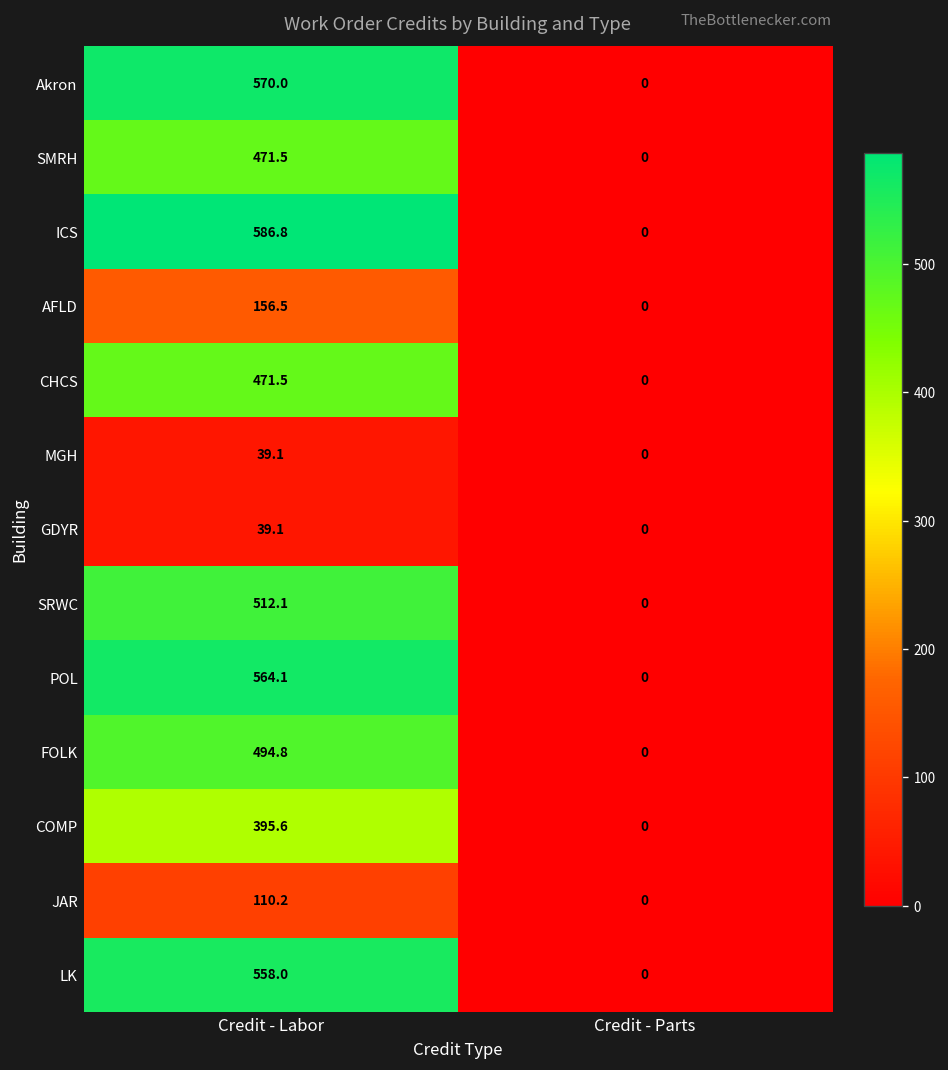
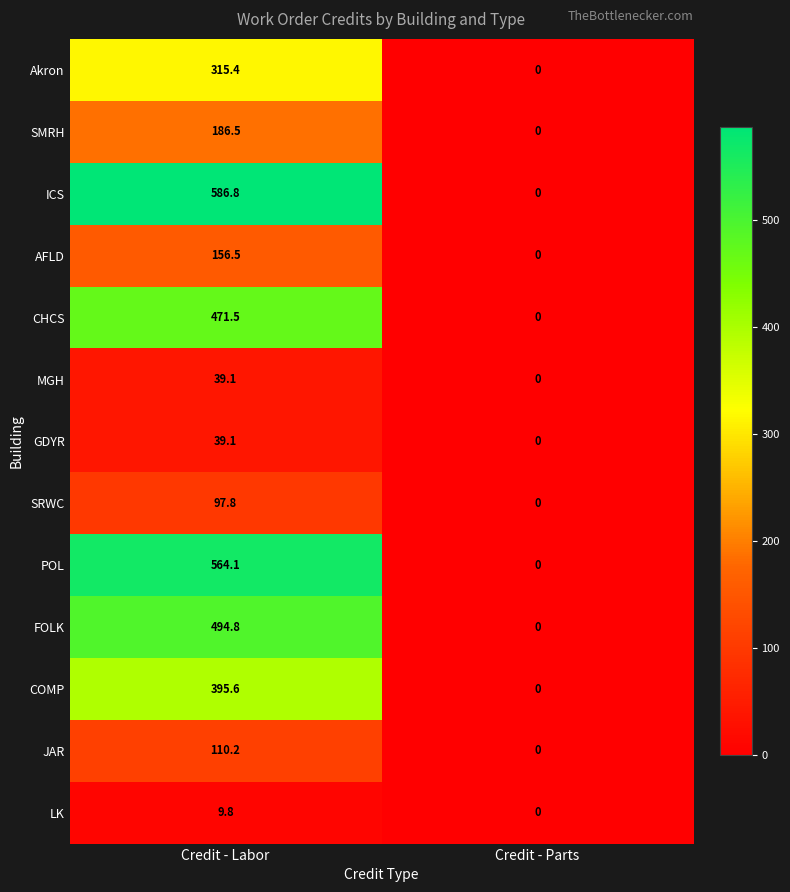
Akron, Credit - Labor: 570.0 -> 315.4
SMRH, Credit - Labor: 471.5 -> 186.5
SRWC, Credit - Labor: 512.1 -> 97.8
LK, Credit - Labor: 558.0 -> 9.8
